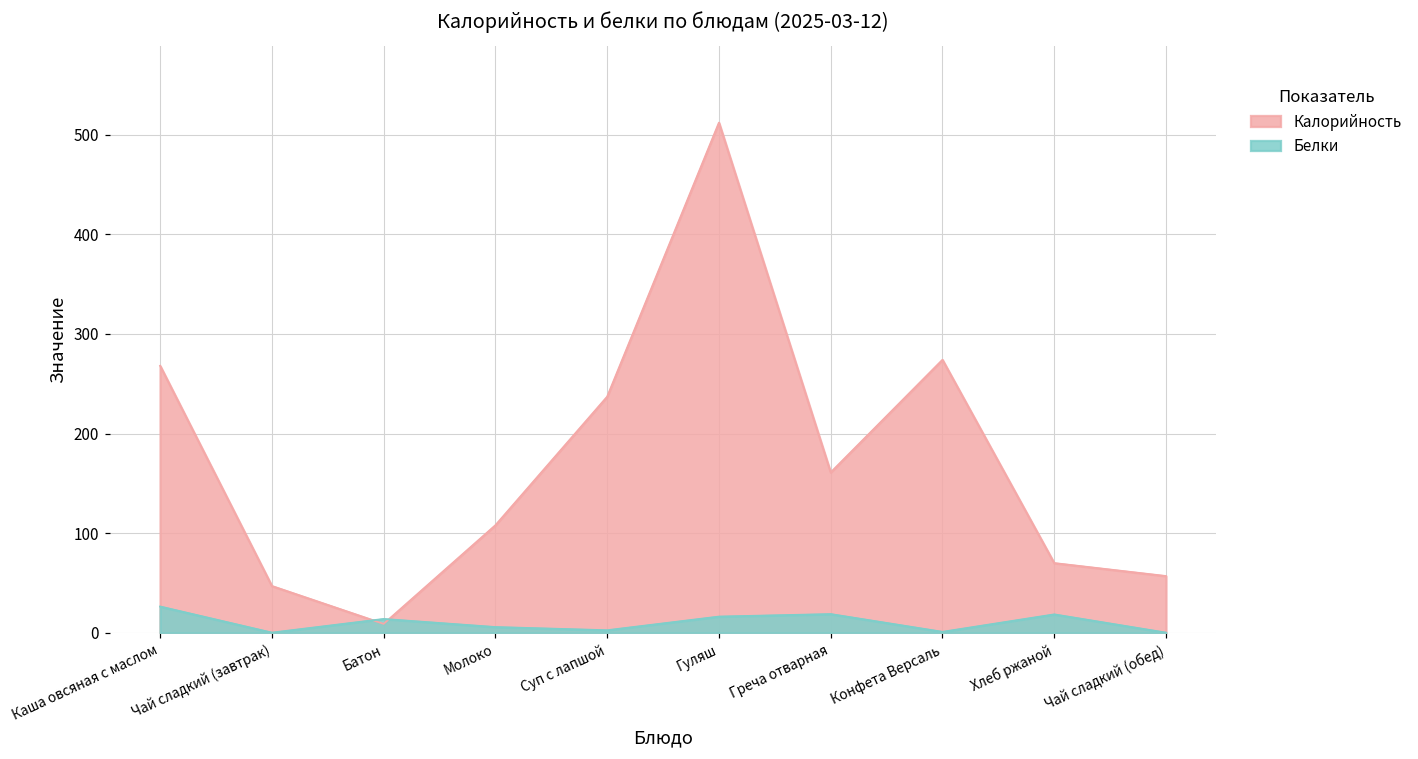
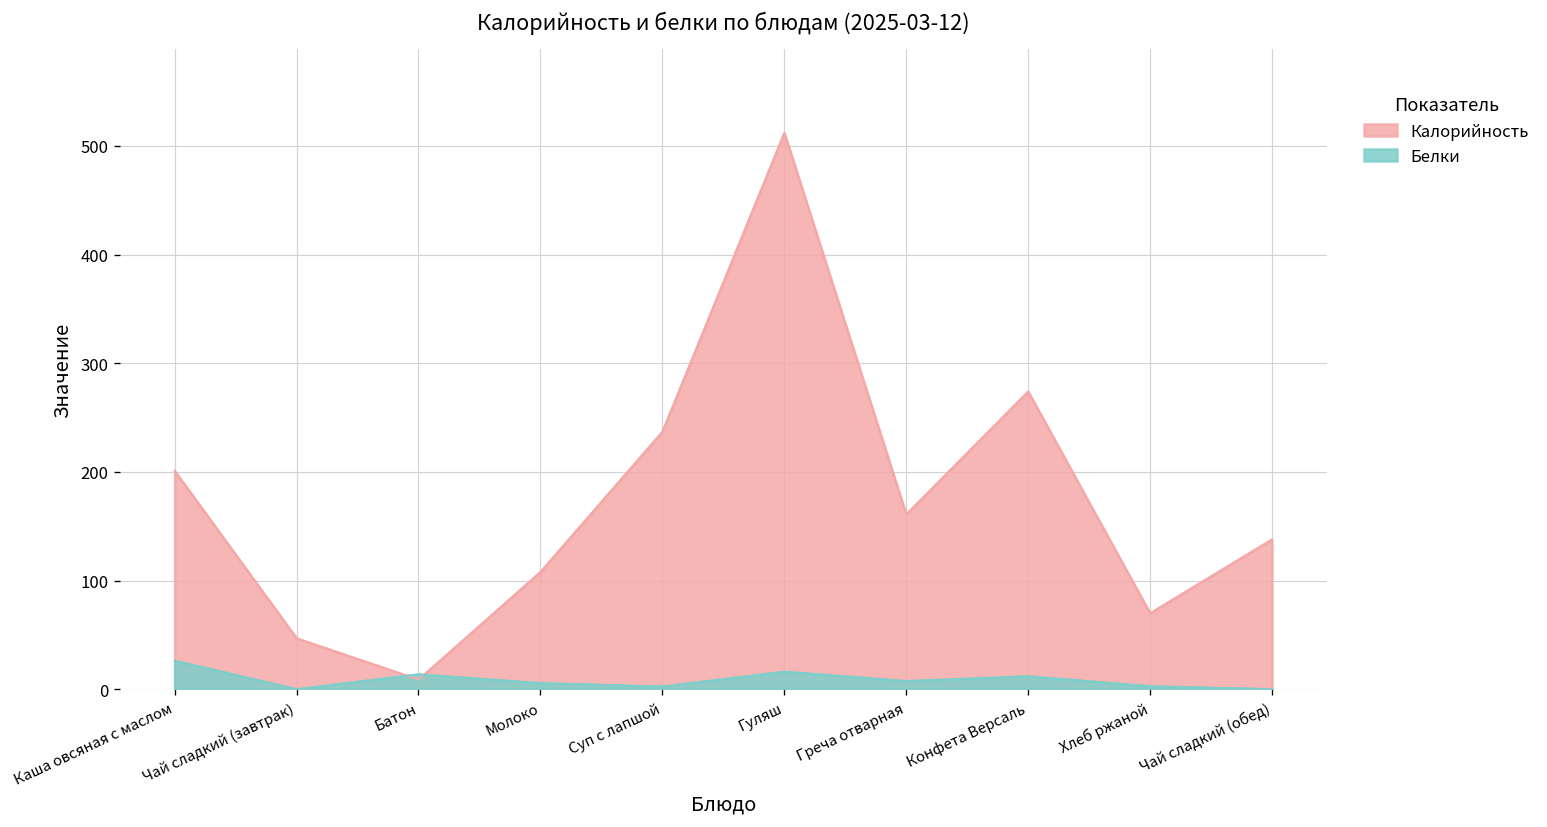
Калорийность, Каша овсяная с маслом: 270 -> 200
Белки, Греча отварная: 20 -> 10
Белки, Конфета Версаль: 0 -> 10
Белки, Хлеб ржаной: 20 -> 0
Калорийность, Чай сладкий (обед): 60 -> 140
